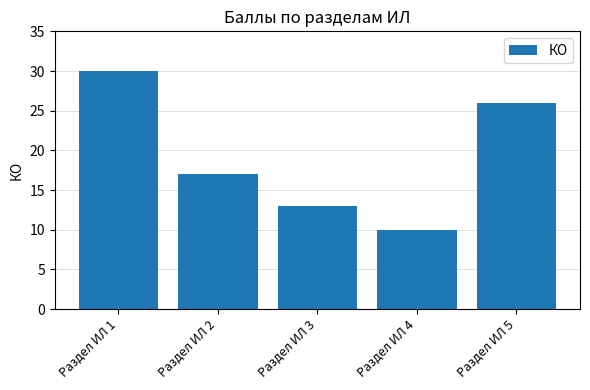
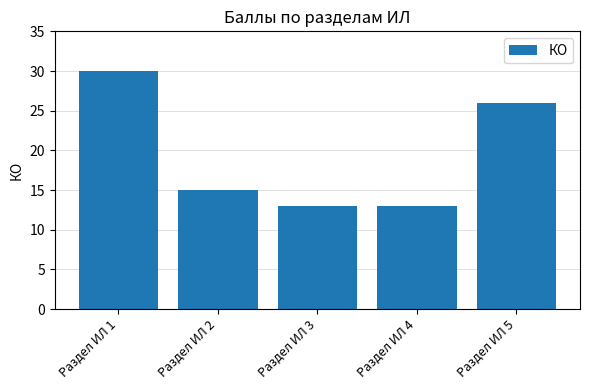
Раздел ИЛ 2: 17 -> 15
Раздел ИЛ 4: 10 -> 13
